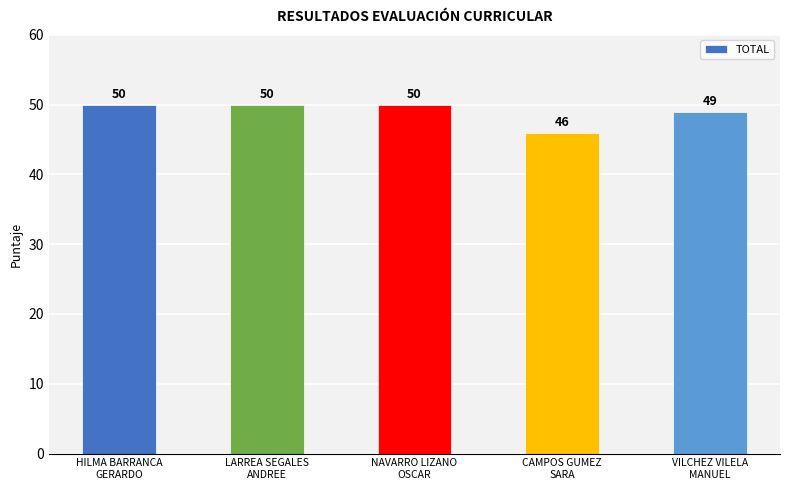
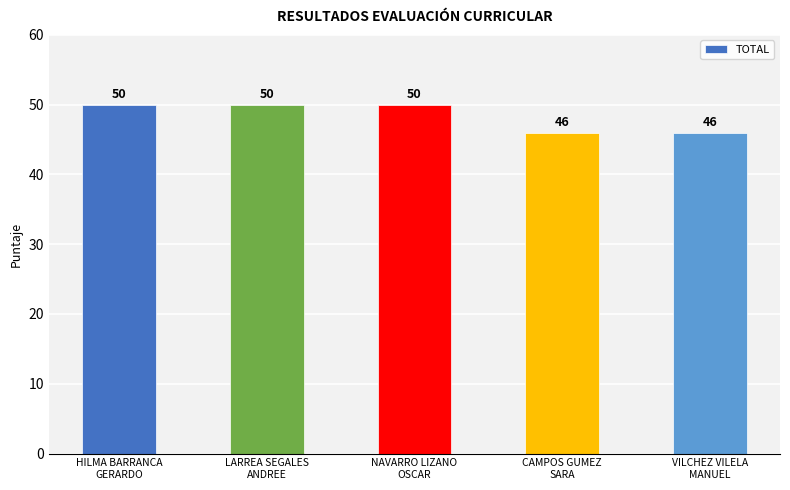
VILCHEZ VILELA MANUEL: 49 -> 46
